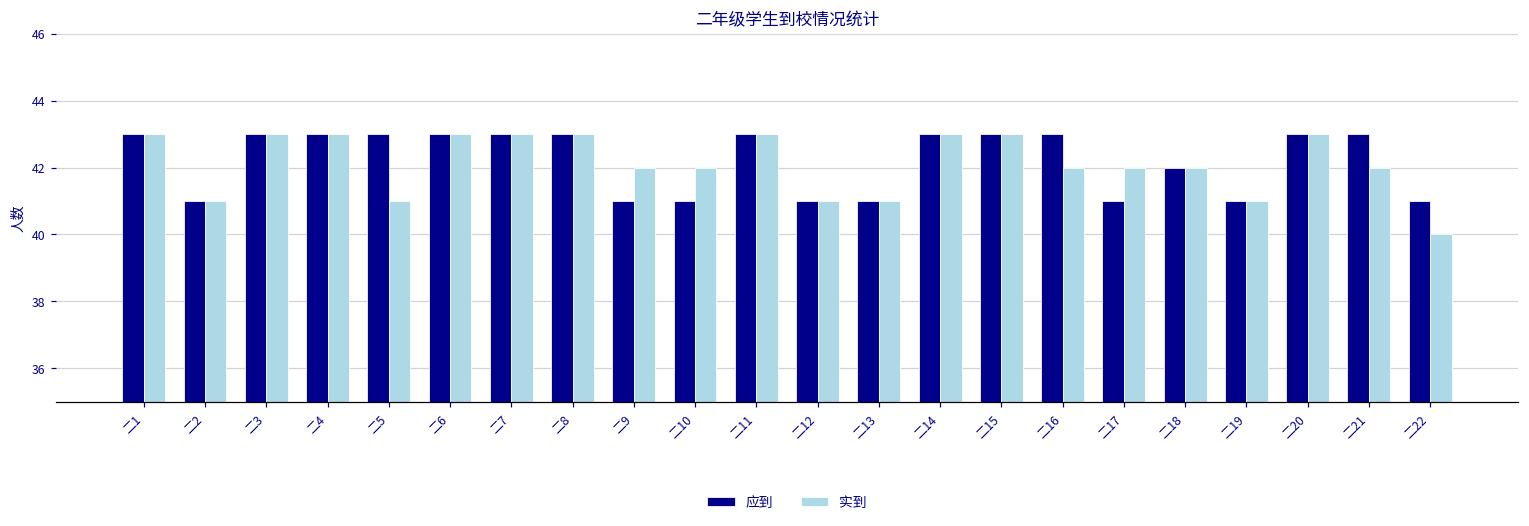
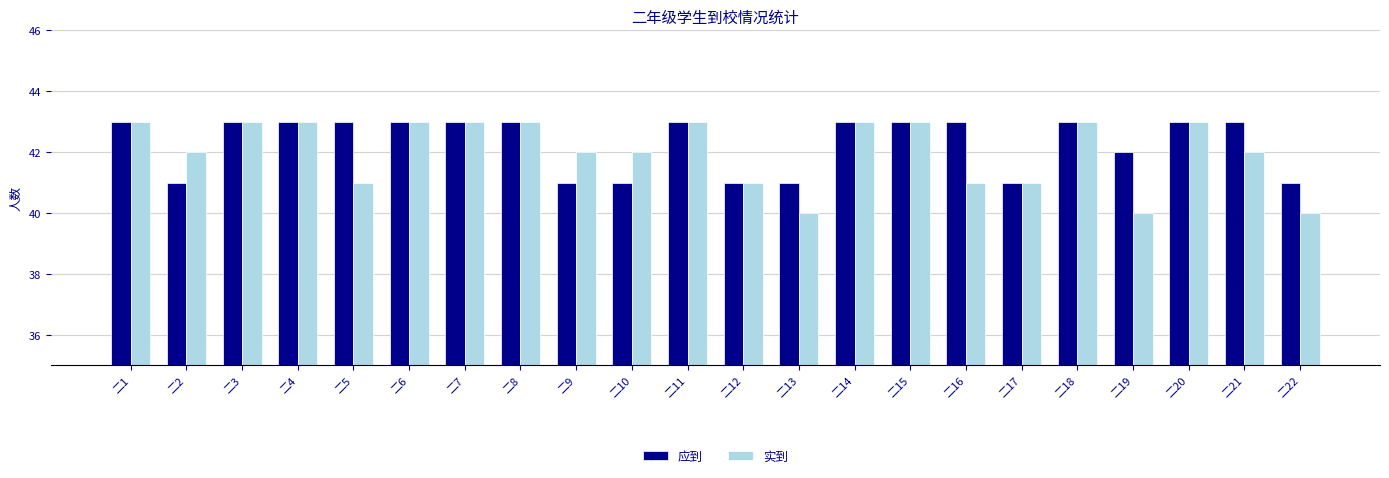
实到, 二2: 41 -> 42
实到, 二13: 41 -> 40
实到, 二16: 42 -> 41
实到, 二17: 42 -> 41
应到, 二18: 42 -> 43
实到, 二18: 42 -> 43
应到, 二19: 41 -> 42
实到, 二19: 41 -> 40
